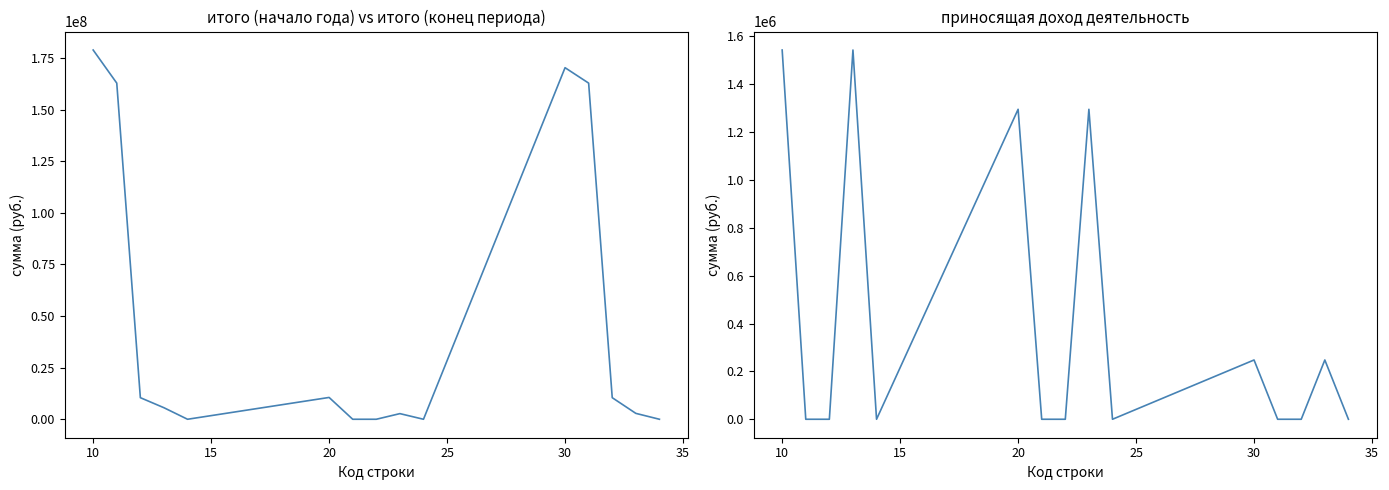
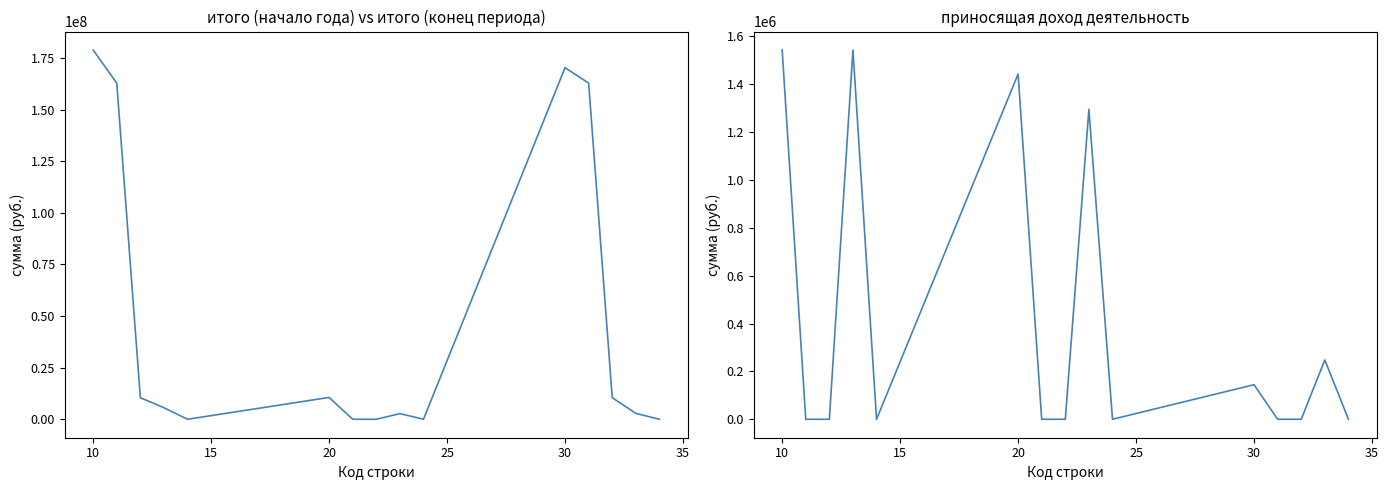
приносящая доход деятельность, 20: 1300000 -> 1440000
приносящая доход деятельность, 30: 250000 -> 140000
